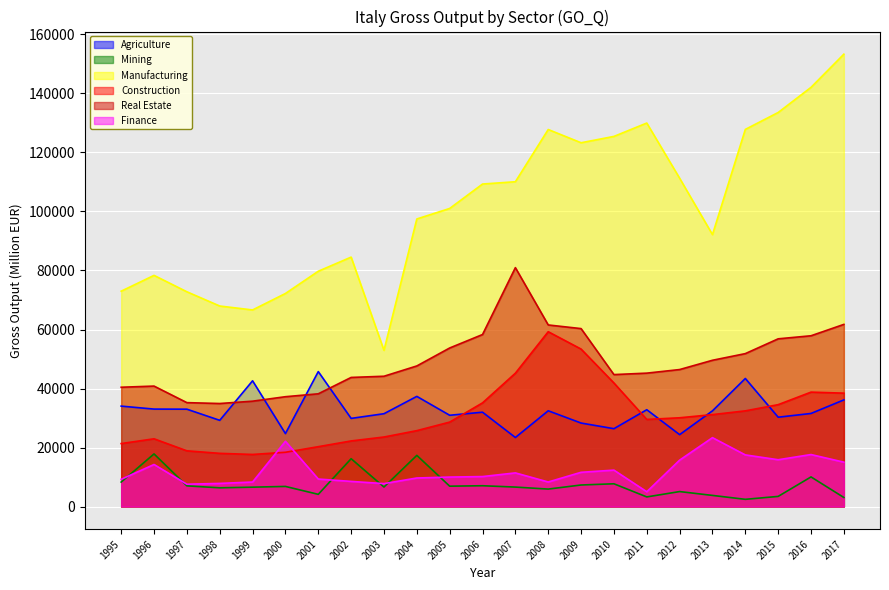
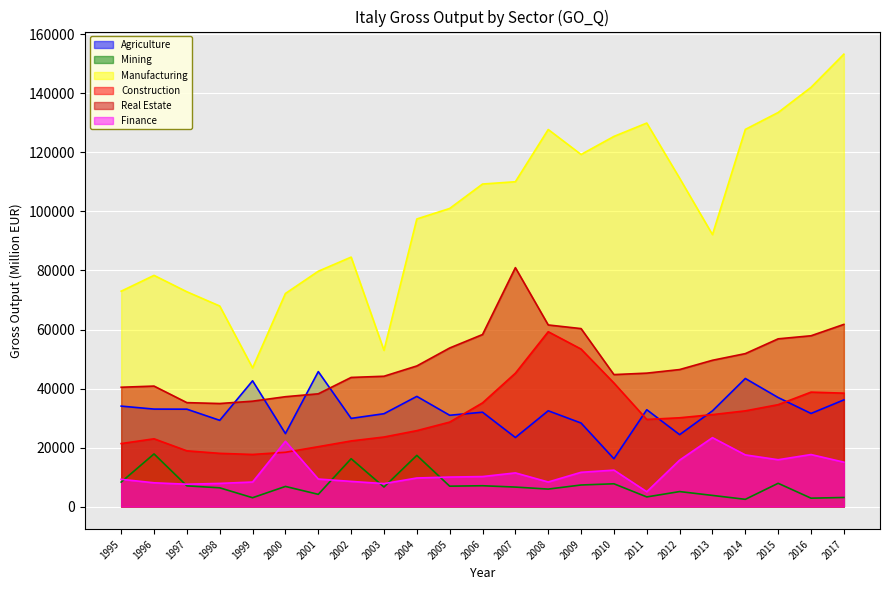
Finance, 1996: 14000 -> 8000
Mining, 1999: 7000 -> 3000
Manufacturing, 1999: 67000 -> 47000
Manufacturing, 2009: 123000 -> 119000
Agriculture, 2010: 26000 -> 16000
Agriculture, 2015: 30000 -> 37000
Mining, 2015: 3000 -> 8000
Mining, 2016: 10000 -> 3000
